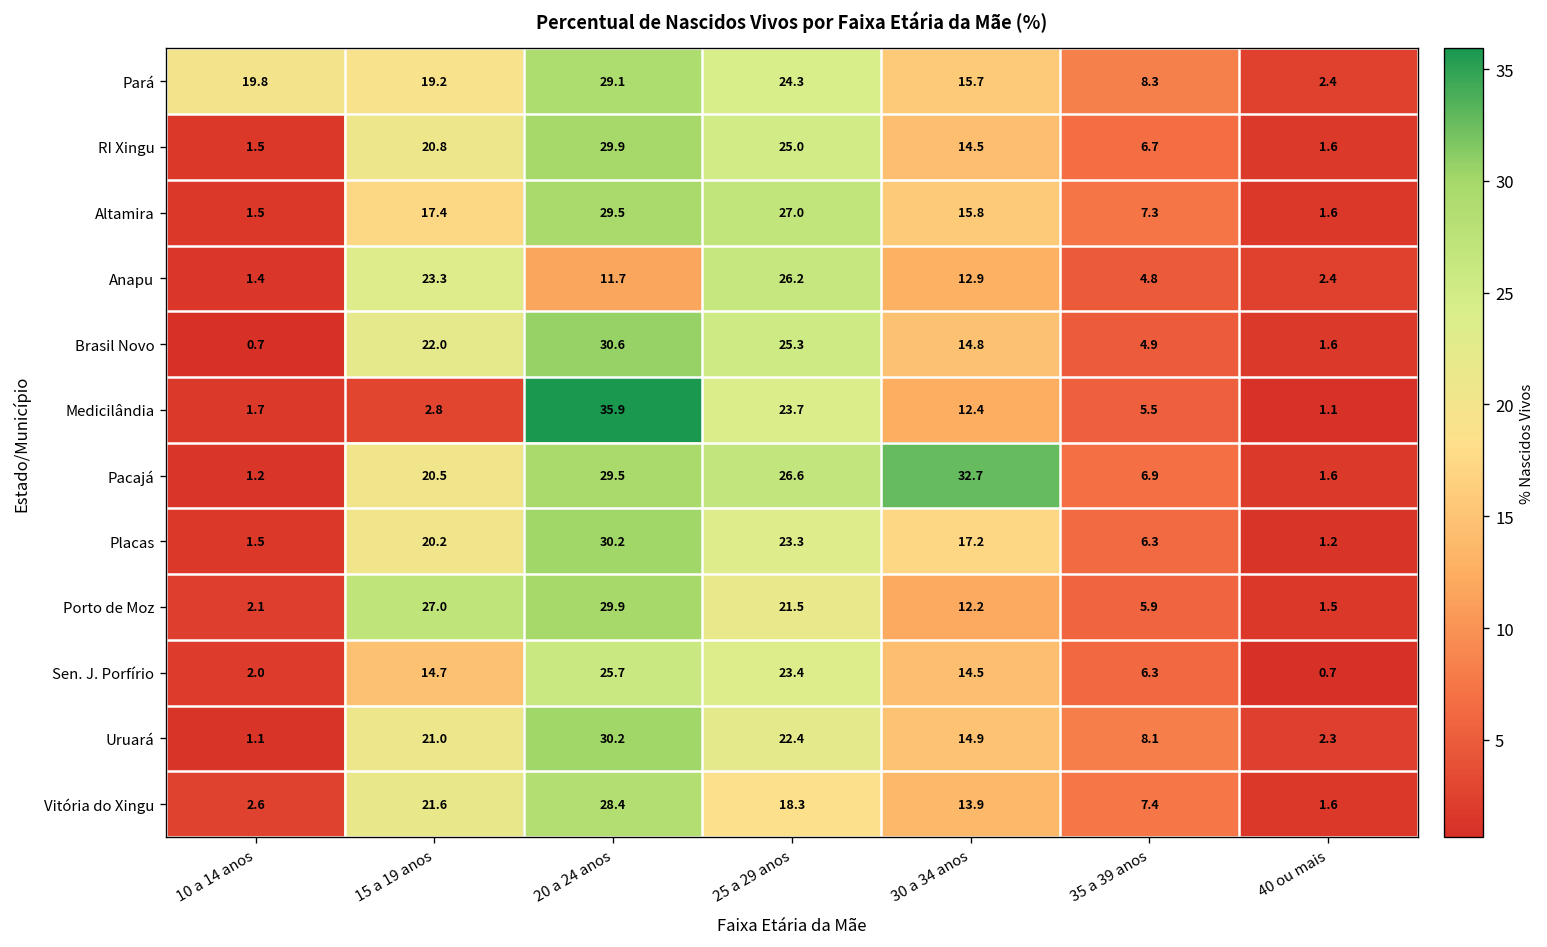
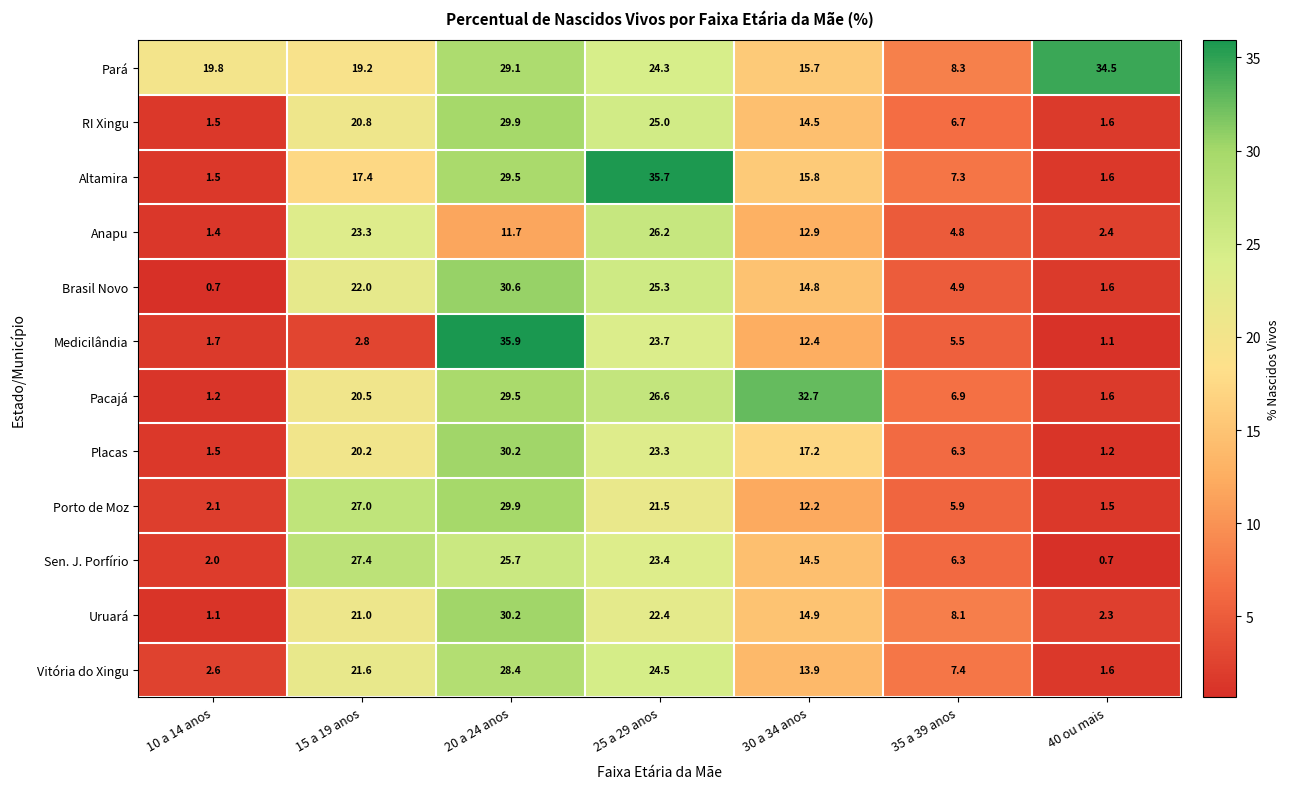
Pará, 40 ou mais: 2.4 -> 34.5
Altamira, 25 a 29 anos: 27.0 -> 35.7
Sen. J. Porfírio, 15 a 19 anos: 14.7 -> 27.4
Vitória do Xingu, 25 a 29 anos: 18.3 -> 24.5
